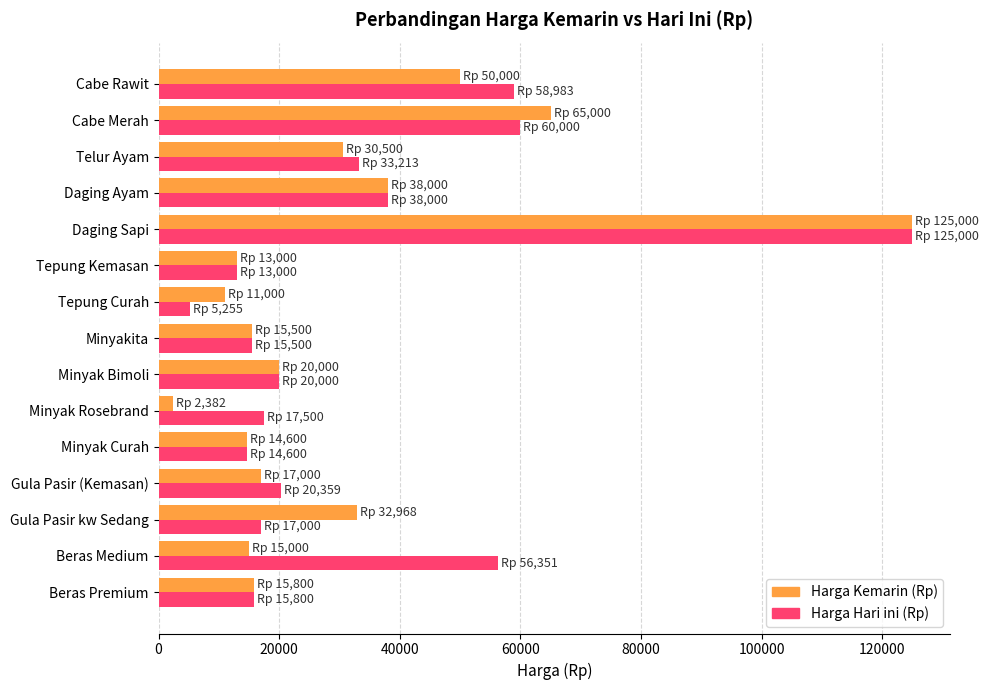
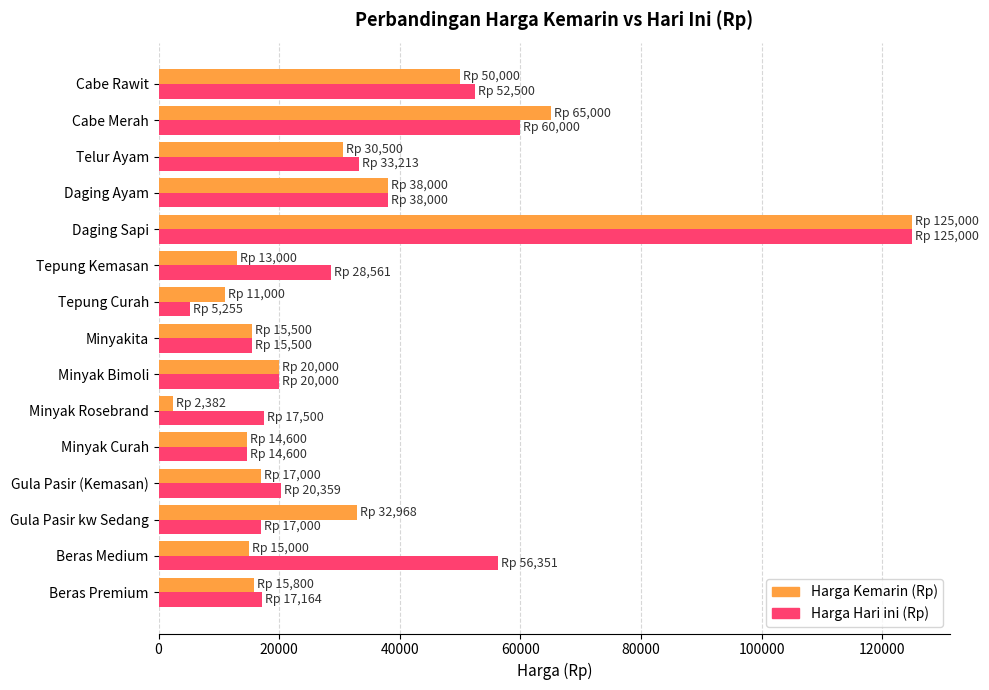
Harga Hari ini (Rp), Cabe Rawit: 58,983 -> 52,500
Harga Hari ini (Rp), Tepung Kemasan: 13,000 -> 28,561
Harga Hari ini (Rp), Beras Premium: 15,800 -> 17,164
